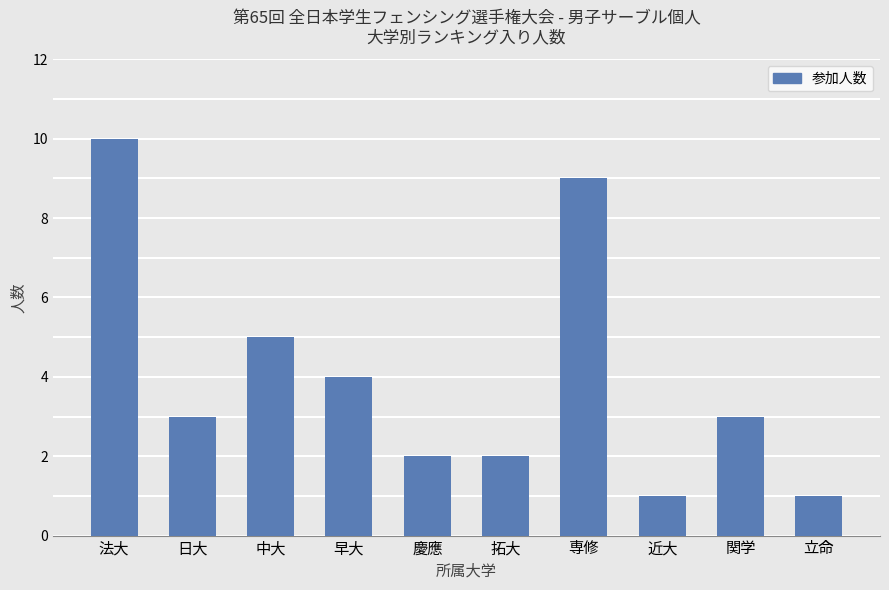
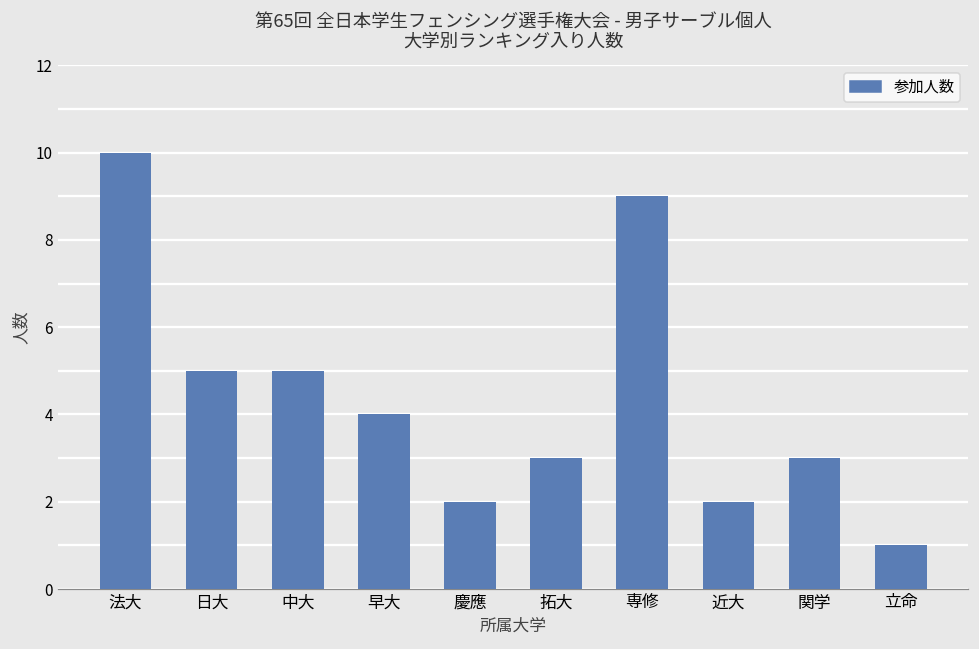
日大: 3 -> 5
拓大: 2 -> 3
近大: 1 -> 2
